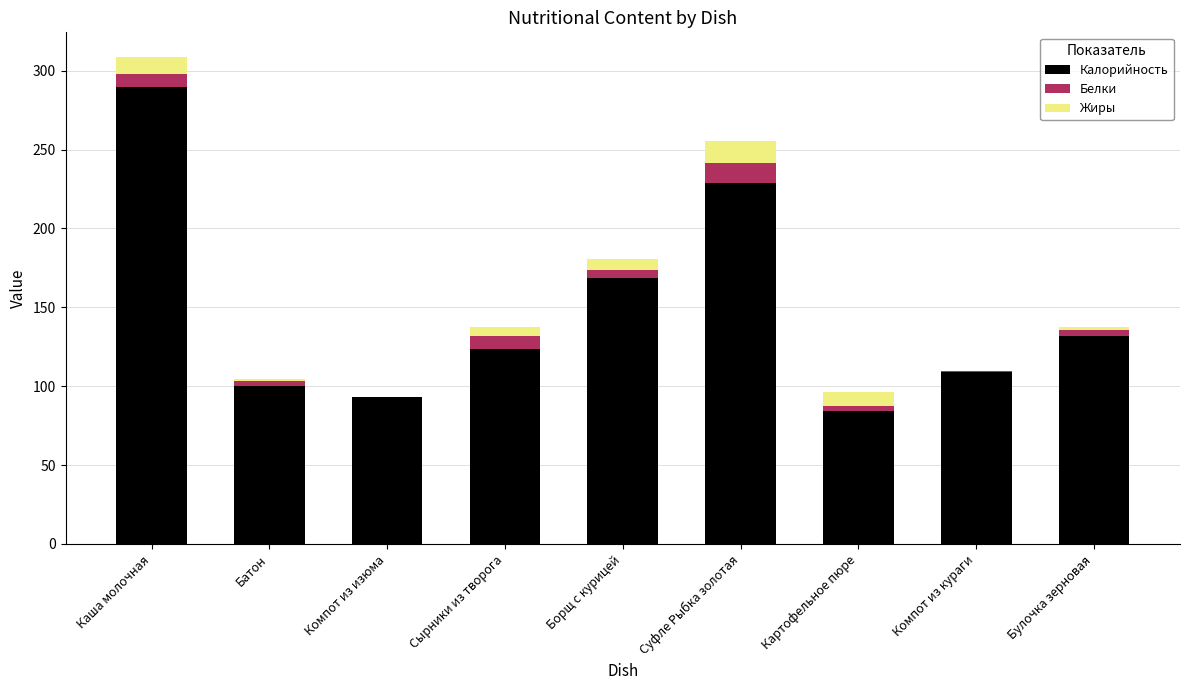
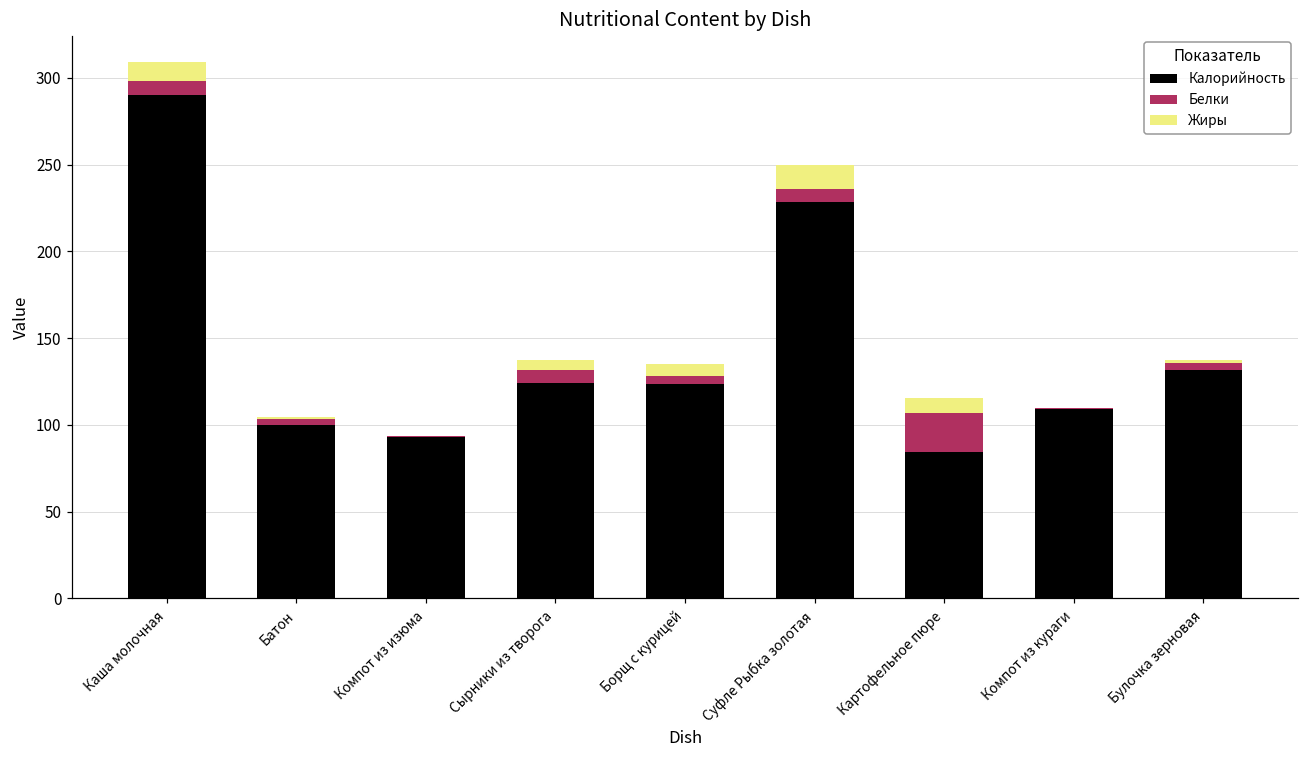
Калорийность, Борщ с курицей: 169 -> 123
Белки, Суфле Рыбка золотая: 13 -> 8
Белки, Картофельное пюре: 3 -> 23
